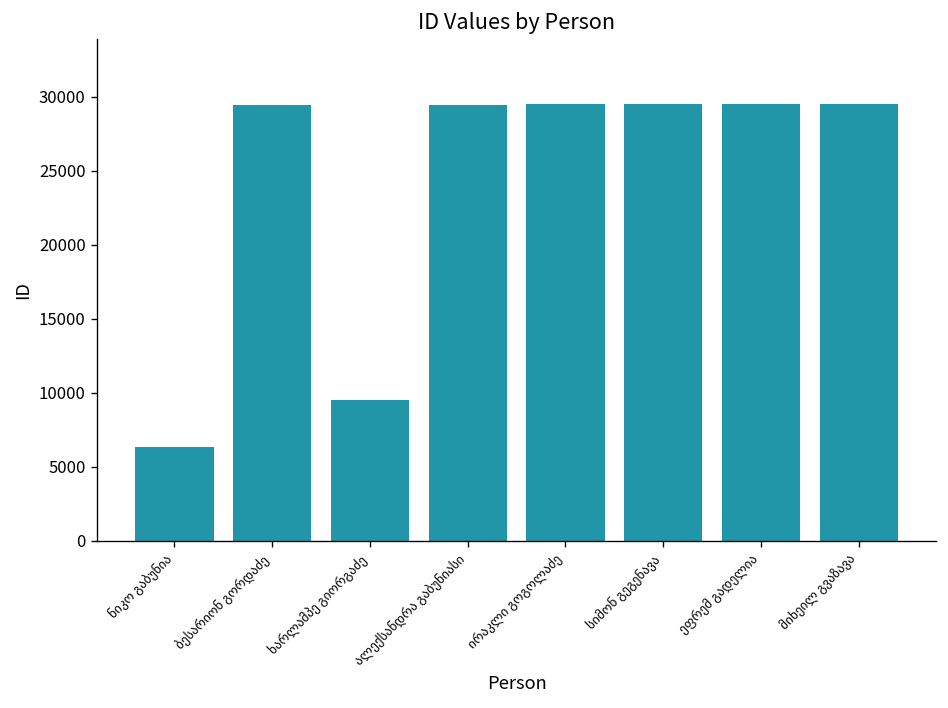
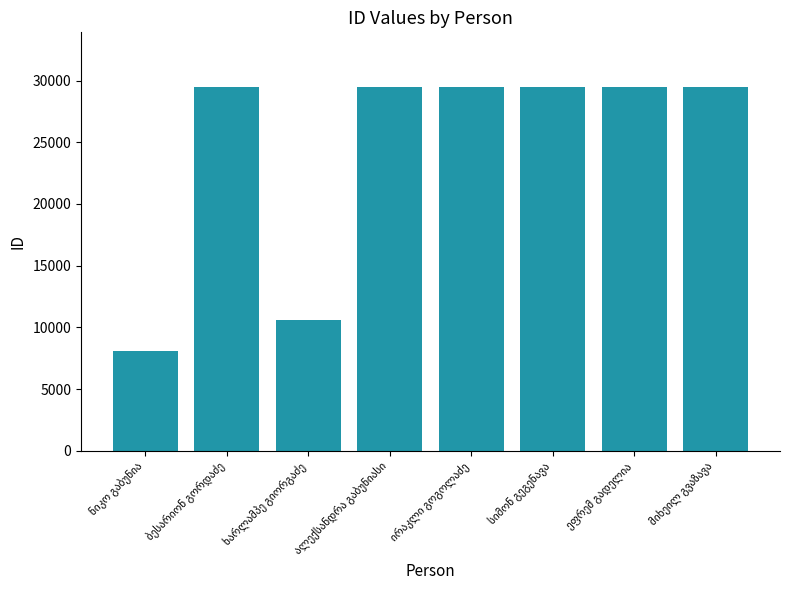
ნიკო გაბუნია: 6300 -> 8100
ხარლამპე გიორგაძე: 9500 -> 10600
